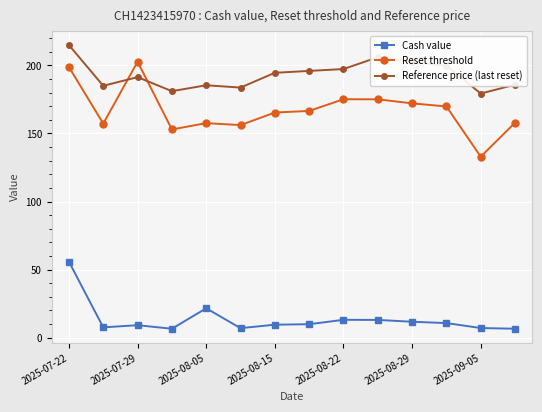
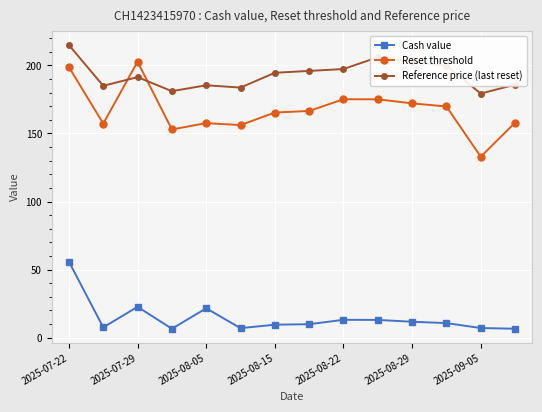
Cash value, 2025-07-29: 9 -> 23
